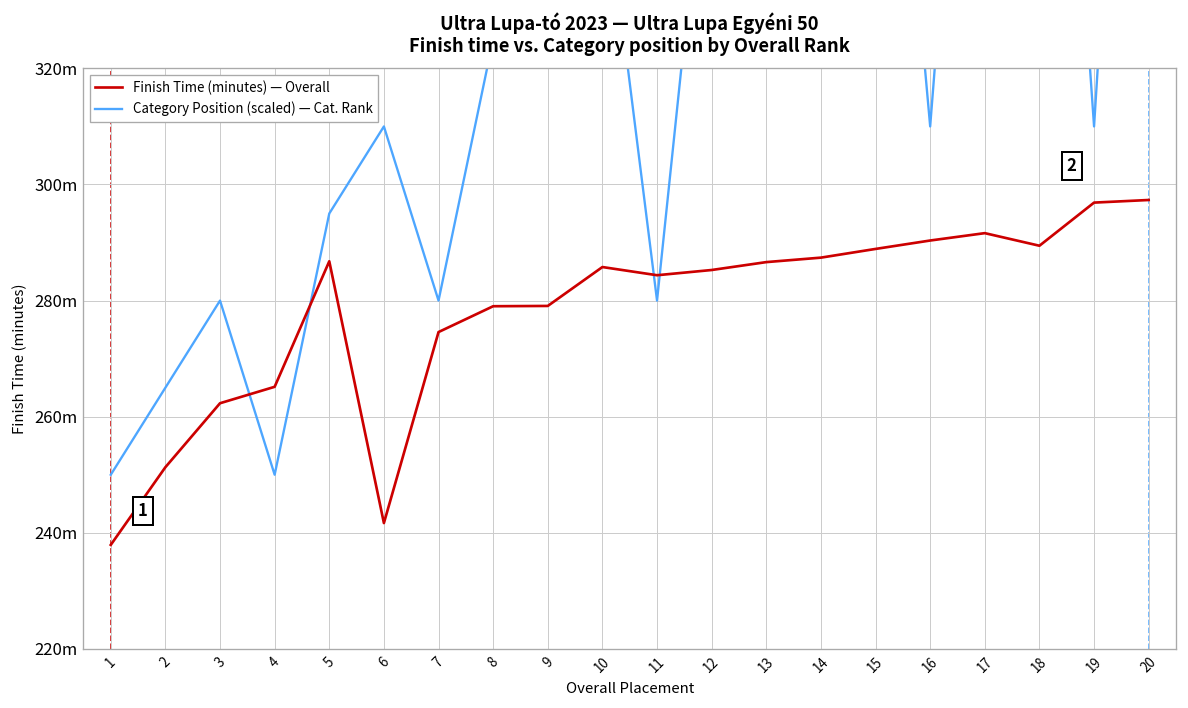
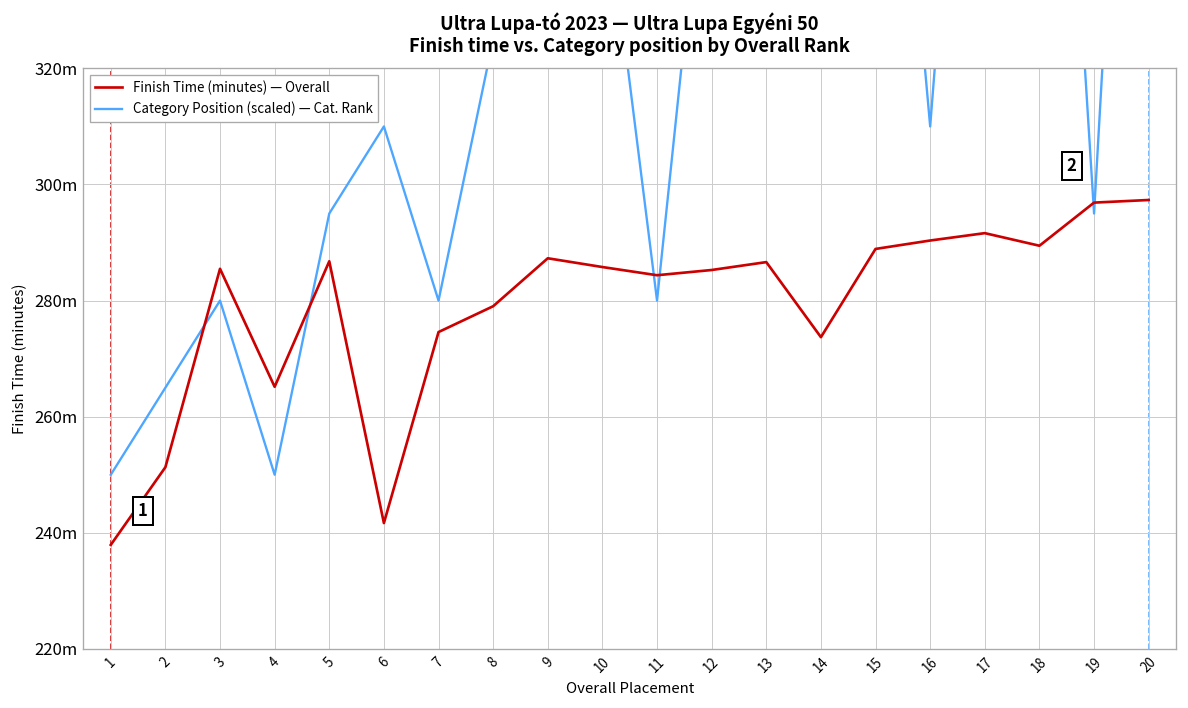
Finish Time (minutes) — Overall, 3: 262m -> 285m
Finish Time (minutes) — Overall, 9: 279m -> 287m
Finish Time (minutes) — Overall, 14: 287m -> 274m
Category Position (scaled) — Cat. Rank, 19: 310m -> 295m
